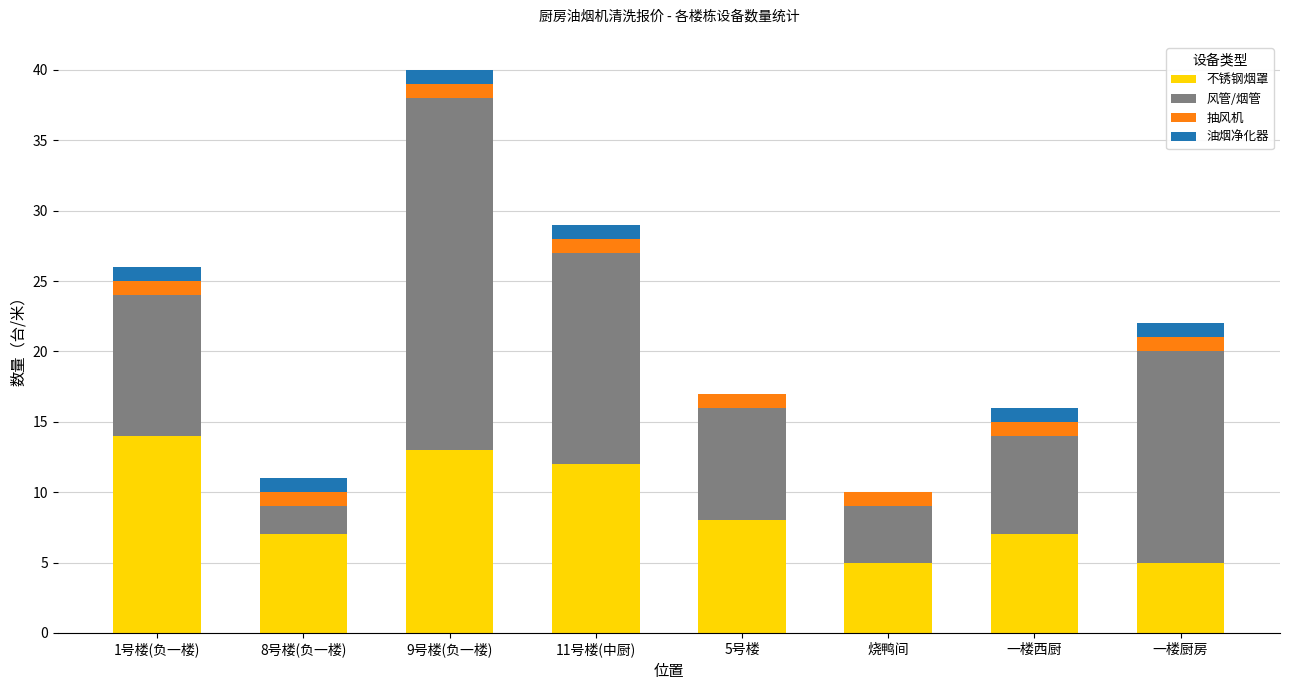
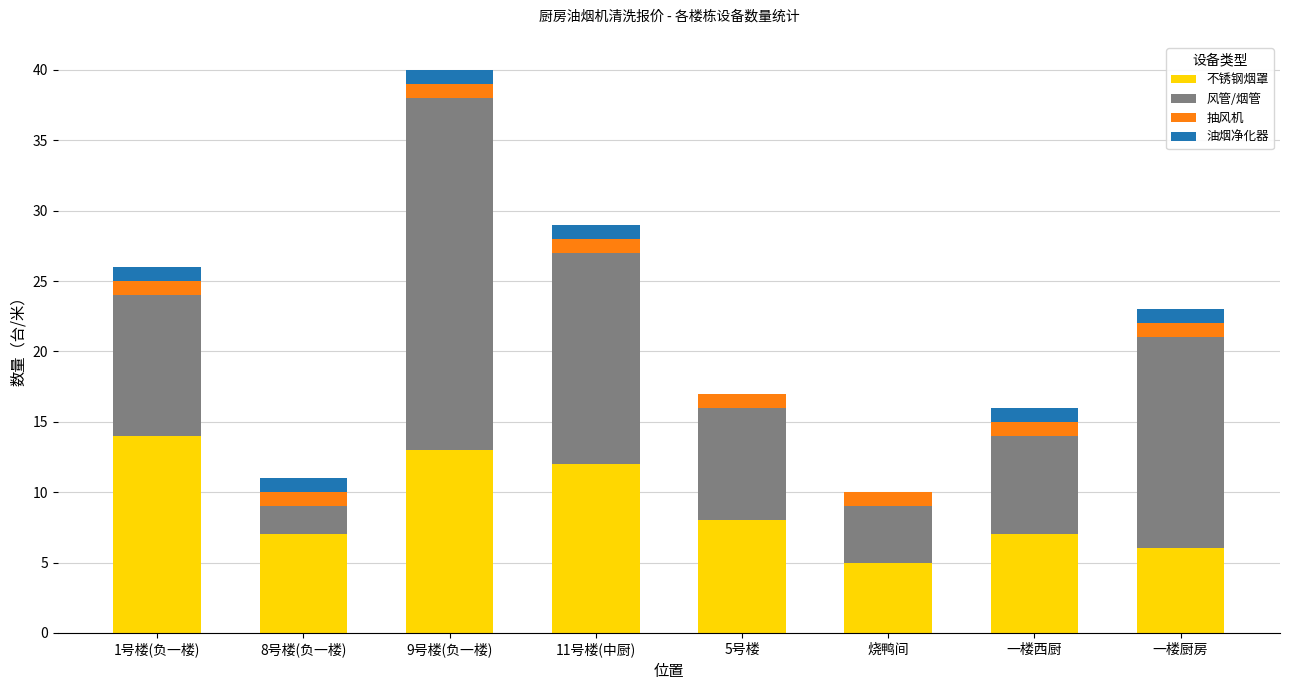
不锈钢烟罩, 一楼厨房: 5 -> 6
